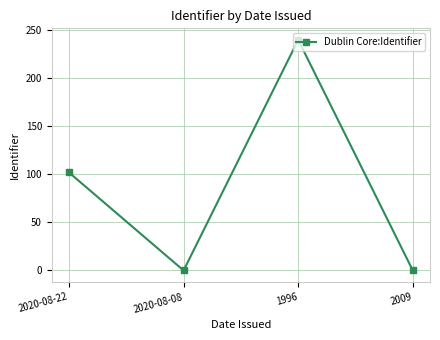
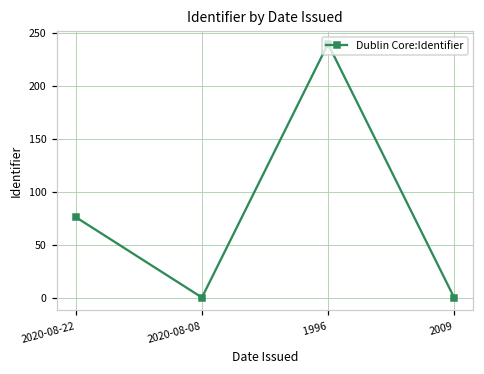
2020-08-22: 100 -> 80
